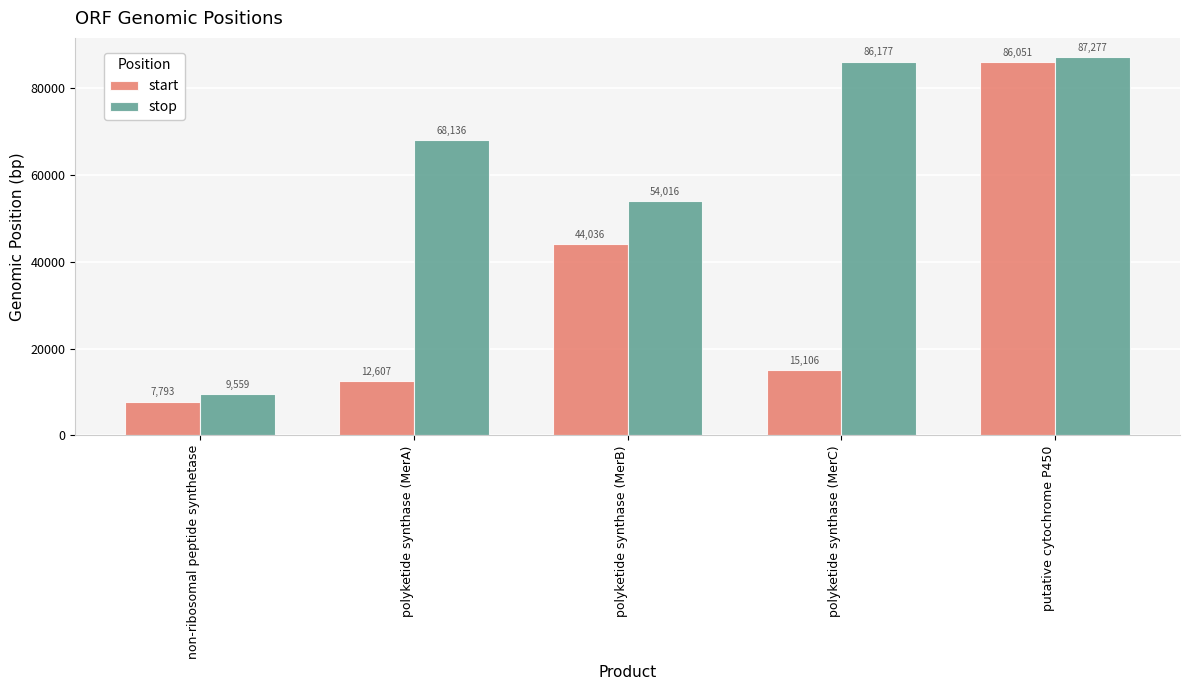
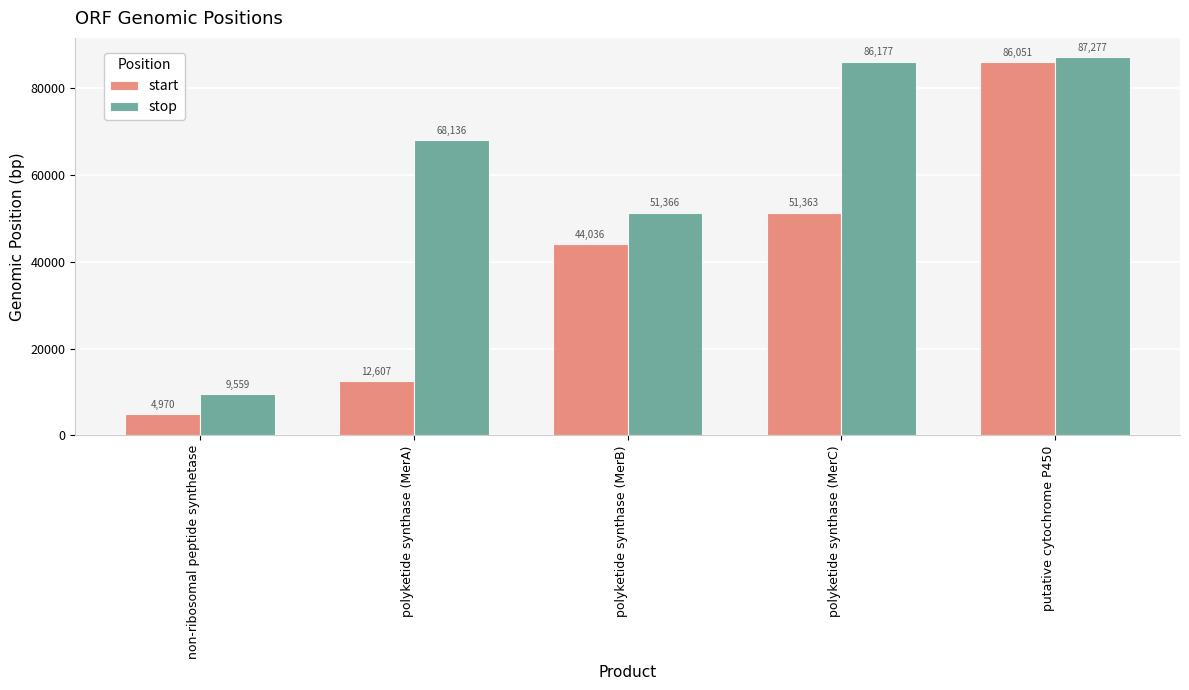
start, non-ribosomal peptide synthetase: 7,793 -> 4,970
stop, polyketide synthase (MerB): 54,016 -> 51,366
start, polyketide synthase (MerC): 15,106 -> 51,363
